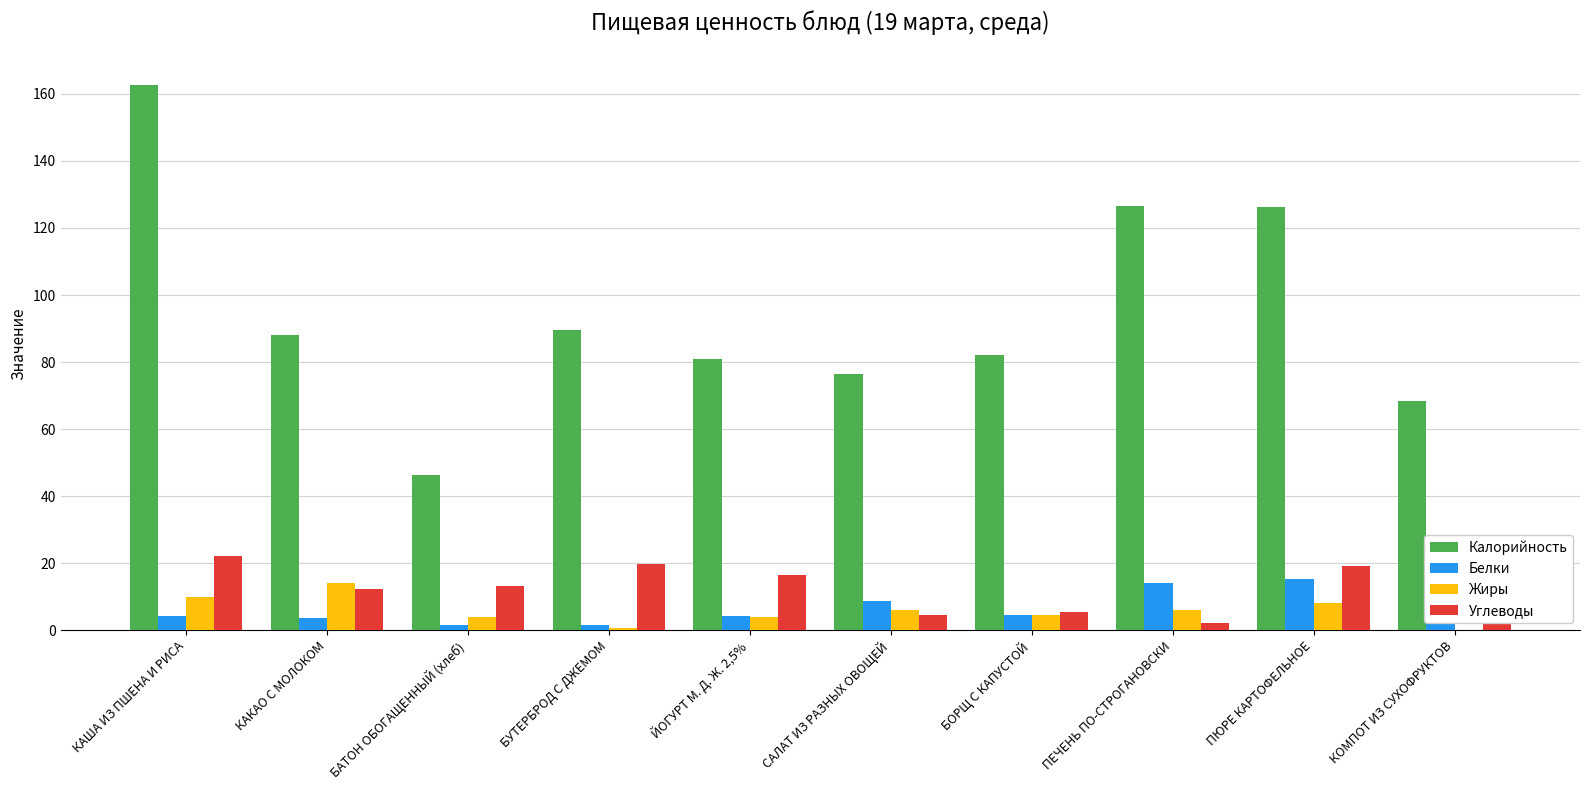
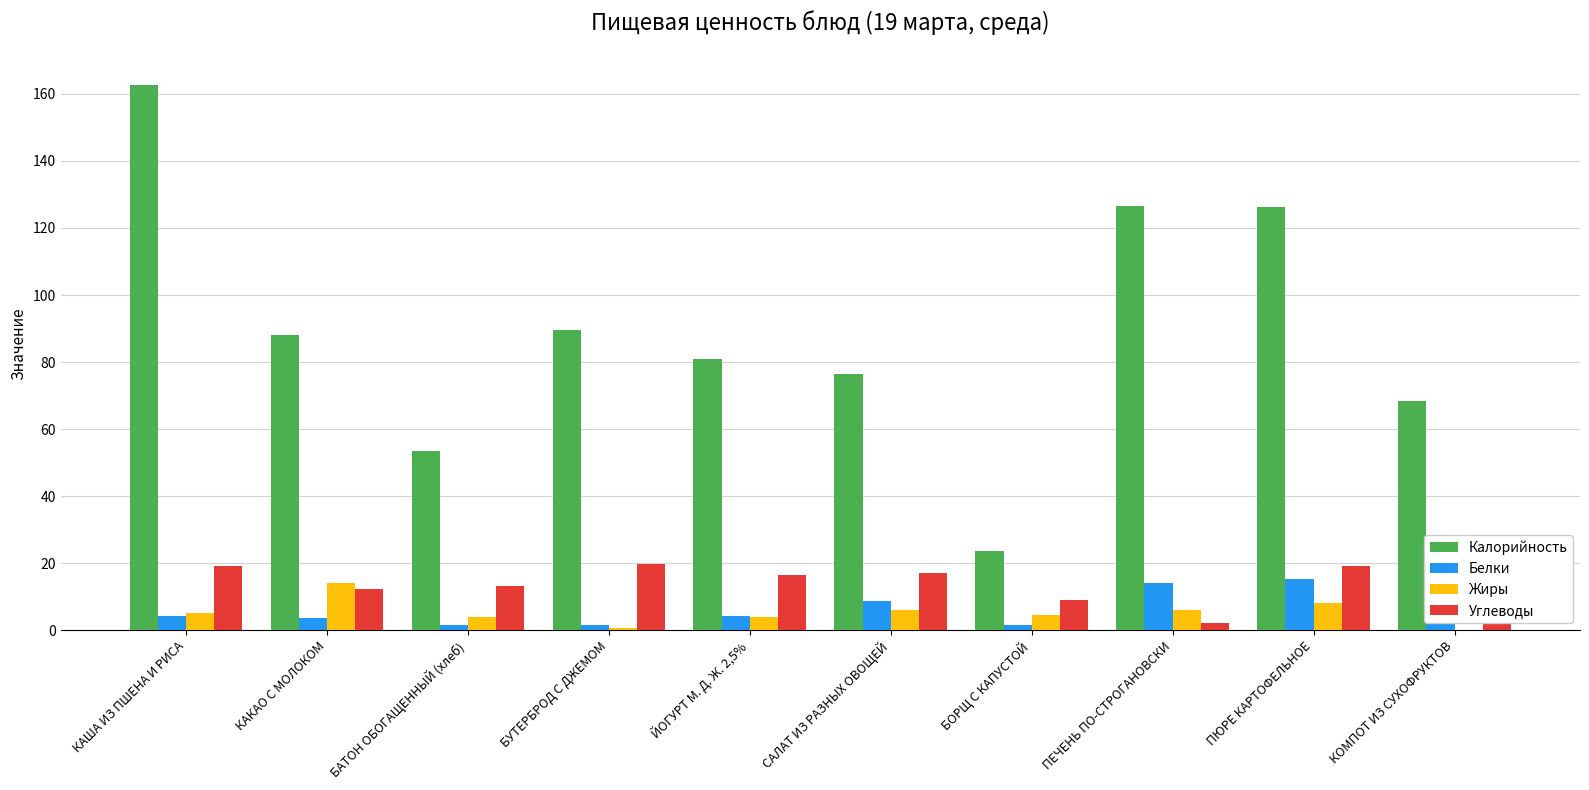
Жиры, КАША ИЗ ПШЕНА И РИСА: 10 -> 5
Углеводы, КАША ИЗ ПШЕНА И РИСА: 22 -> 19
Калорийность, БАТОН ОБОГАЩЕННЫЙ (хлеб): 46 -> 54
Углеводы, САЛАТ ИЗ РАЗНЫХ ОВОЩЕЙ: 5 -> 17
Калорийность, БОРЩ С КАПУСТОЙ: 82 -> 24
Белки, БОРЩ С КАПУСТОЙ: 4 -> 1
Углеводы, БОРЩ С КАПУСТОЙ: 5 -> 9
